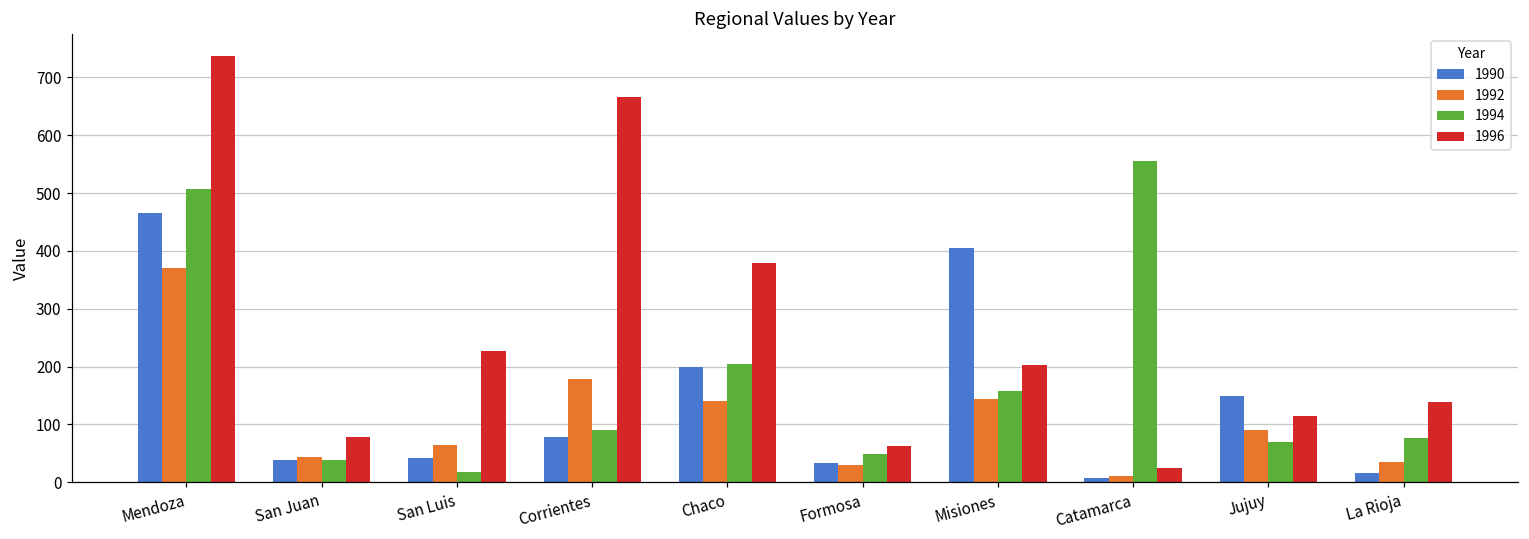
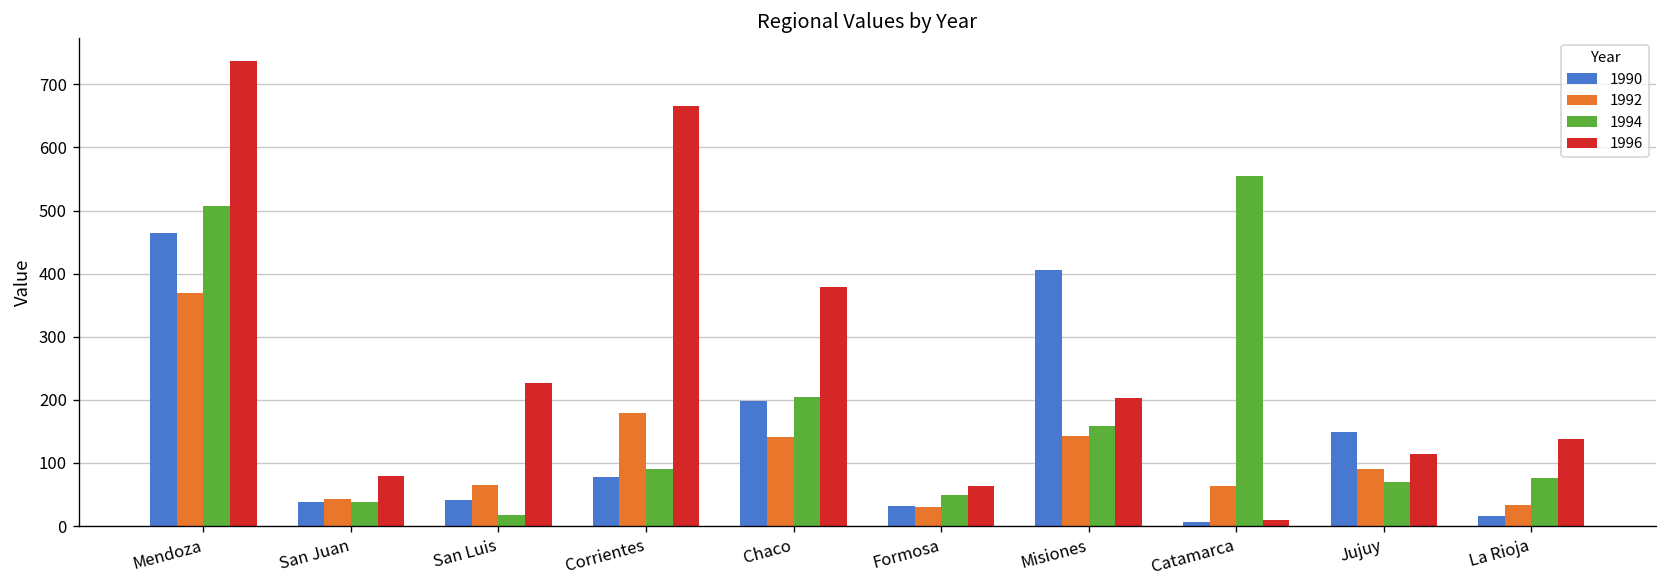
1992, Catamarca: 10 -> 60
1996, Catamarca: 30 -> 10
